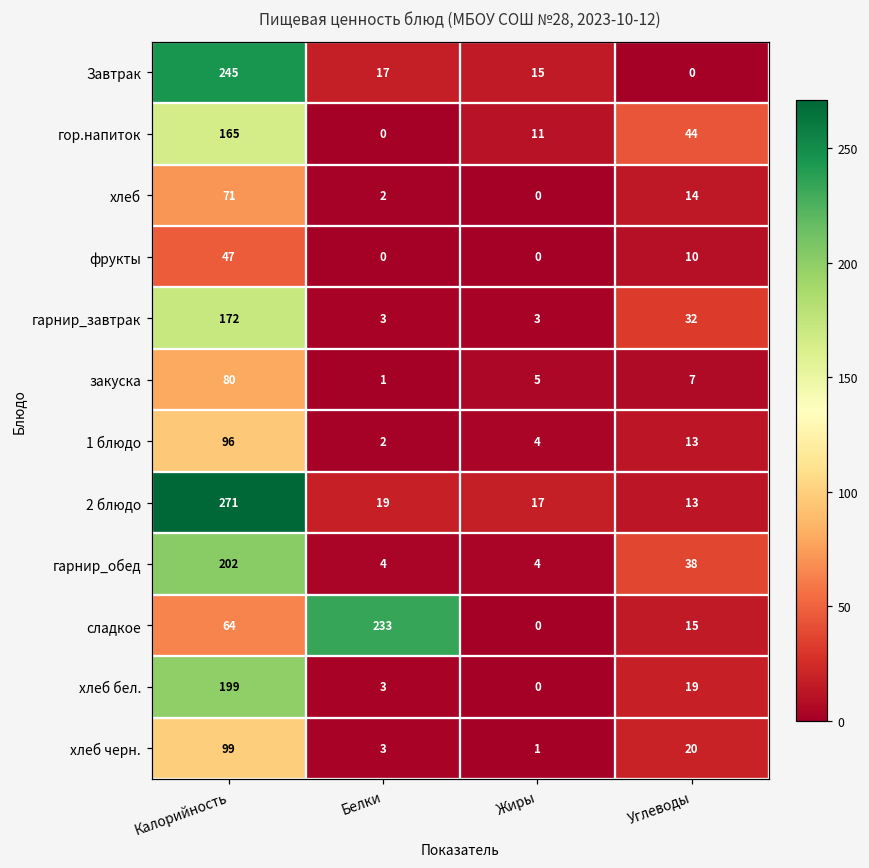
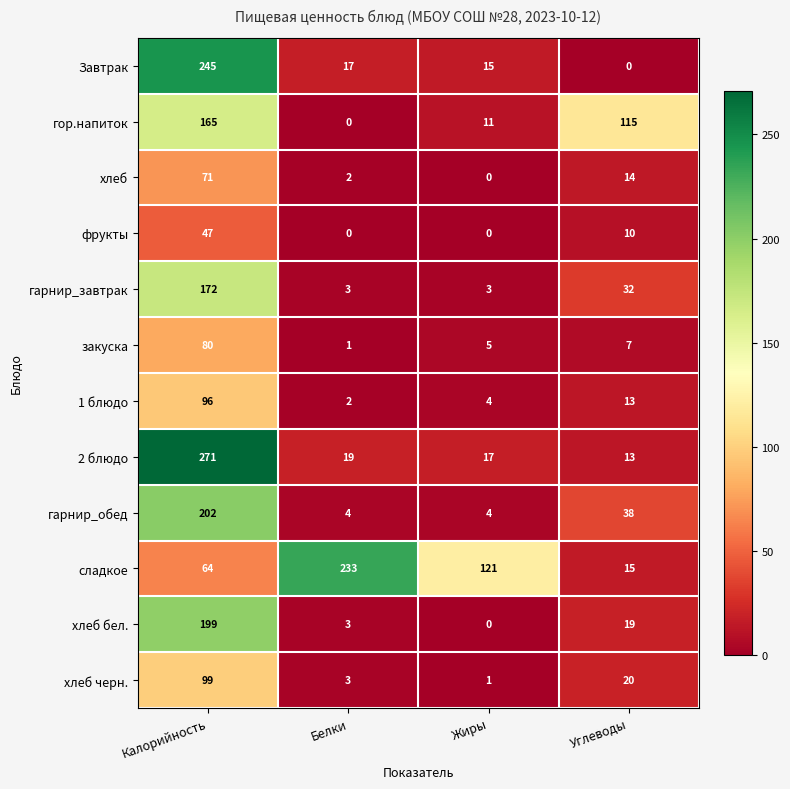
гор.напиток, Углеводы: 44 -> 115
сладкое, Жиры: 0 -> 121
